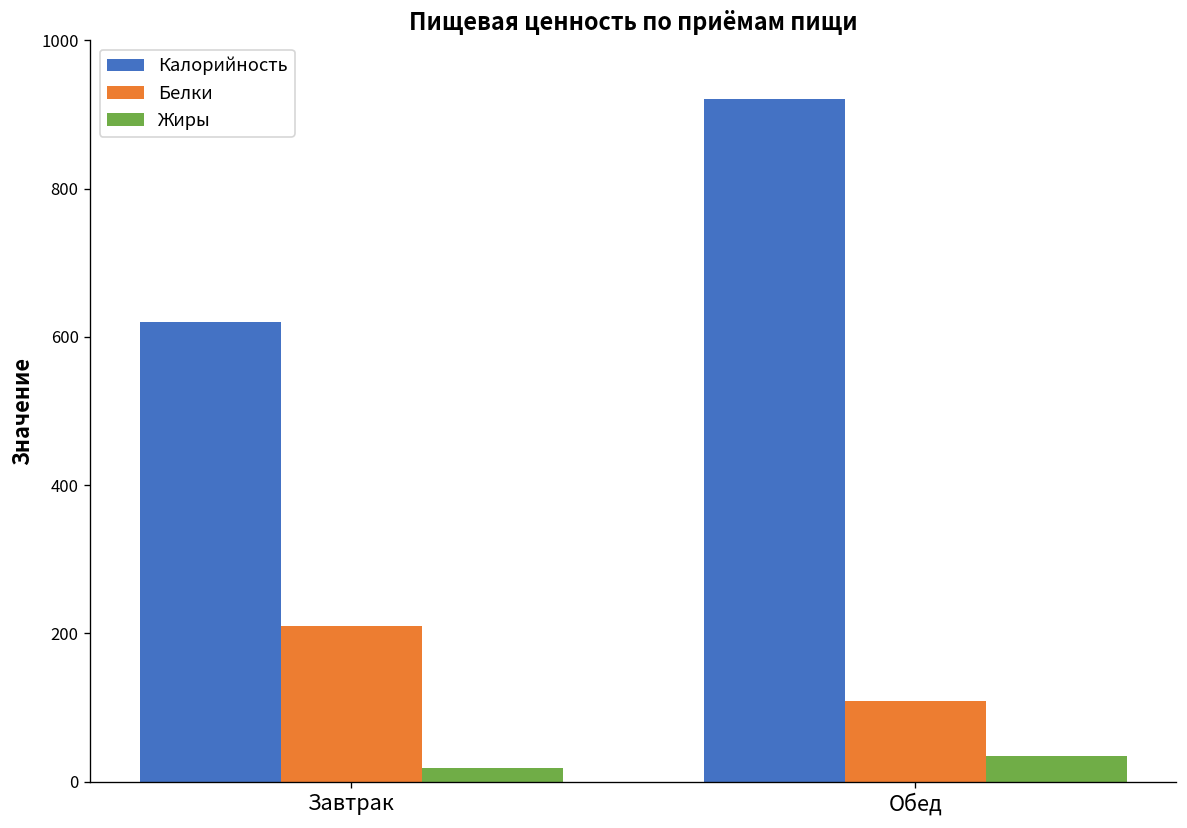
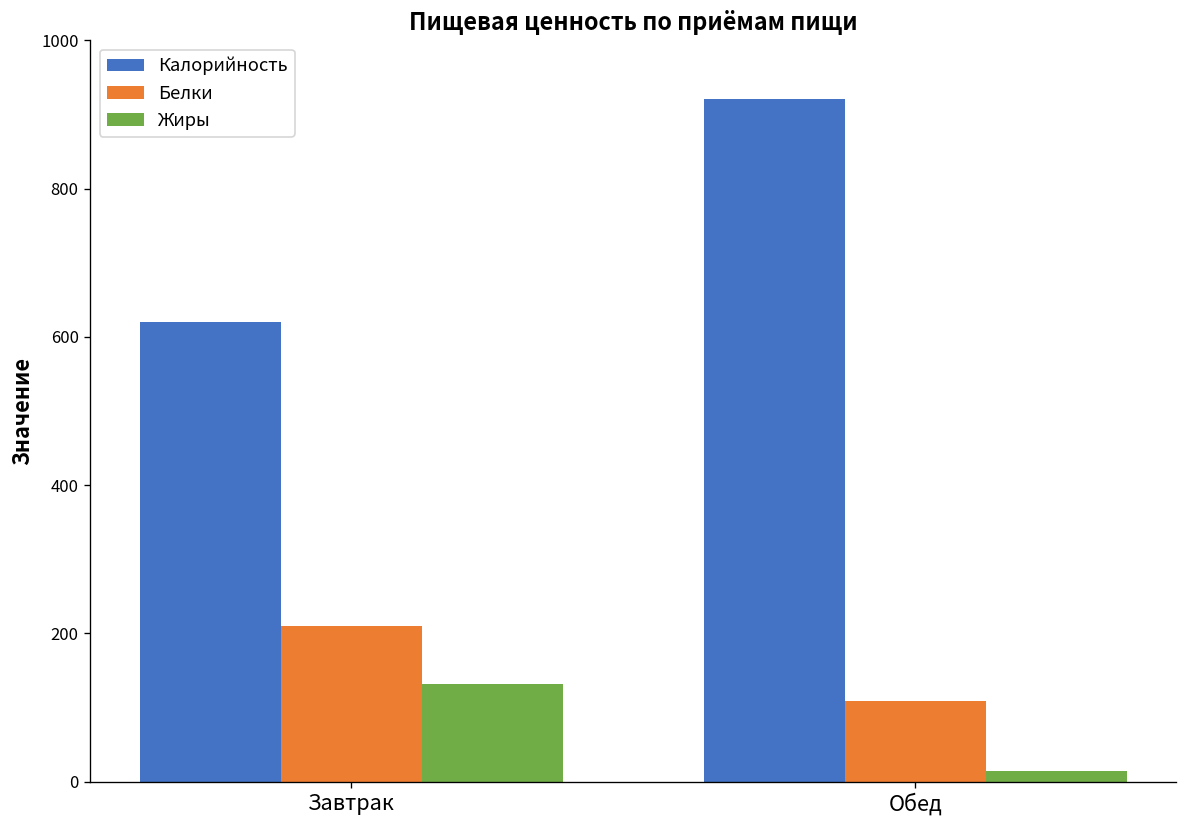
Жиры, Завтрак: 20 -> 130
Жиры, Обед: 30 -> 10
